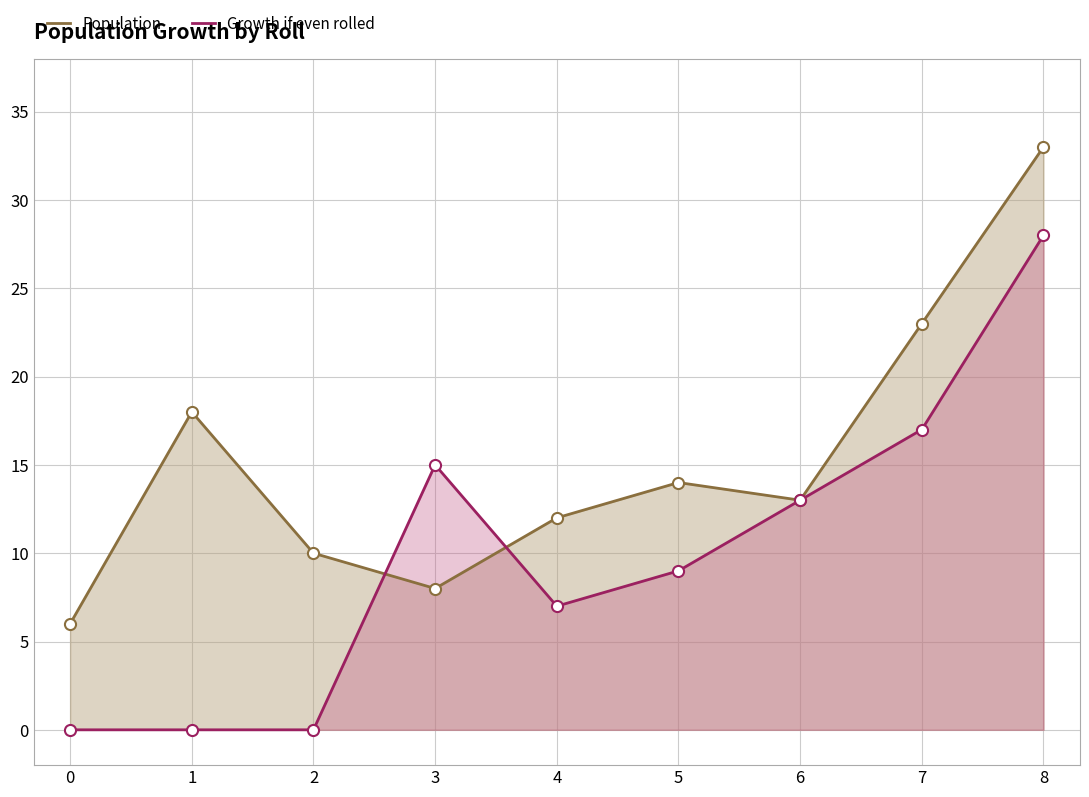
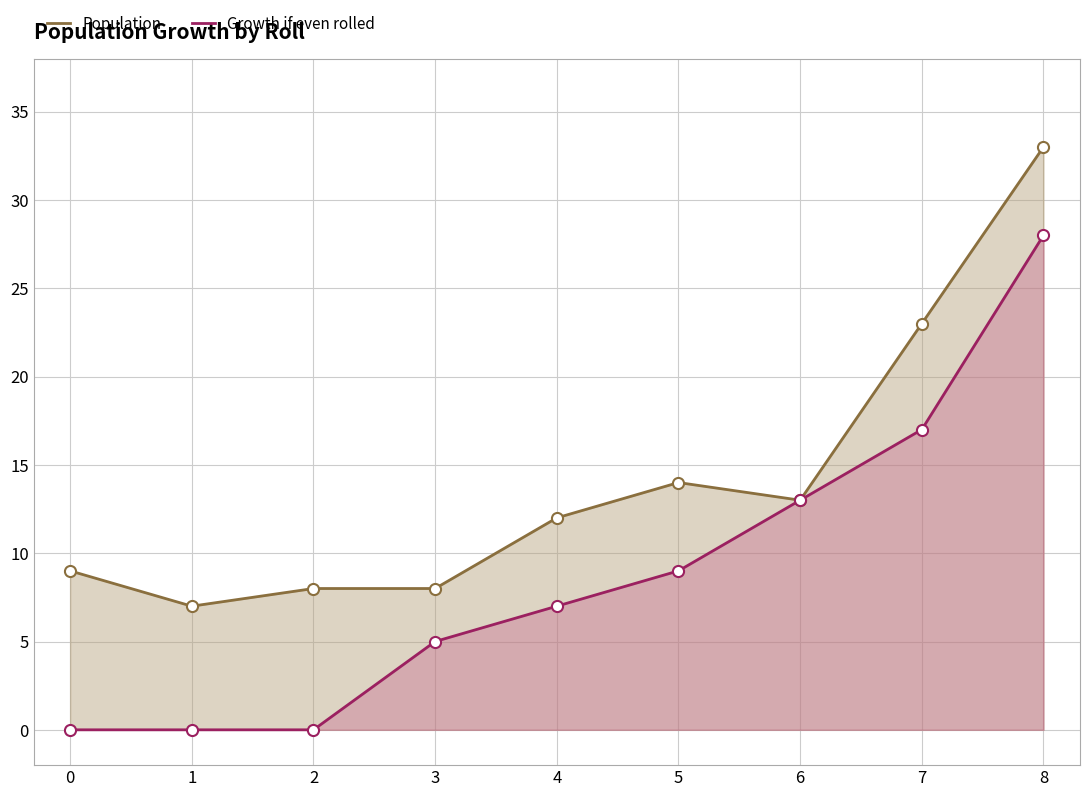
Population, 0: 6 -> 9
Population, 1: 18 -> 7
Population, 2: 10 -> 8
Growth if even rolled, 3: 15 -> 5
